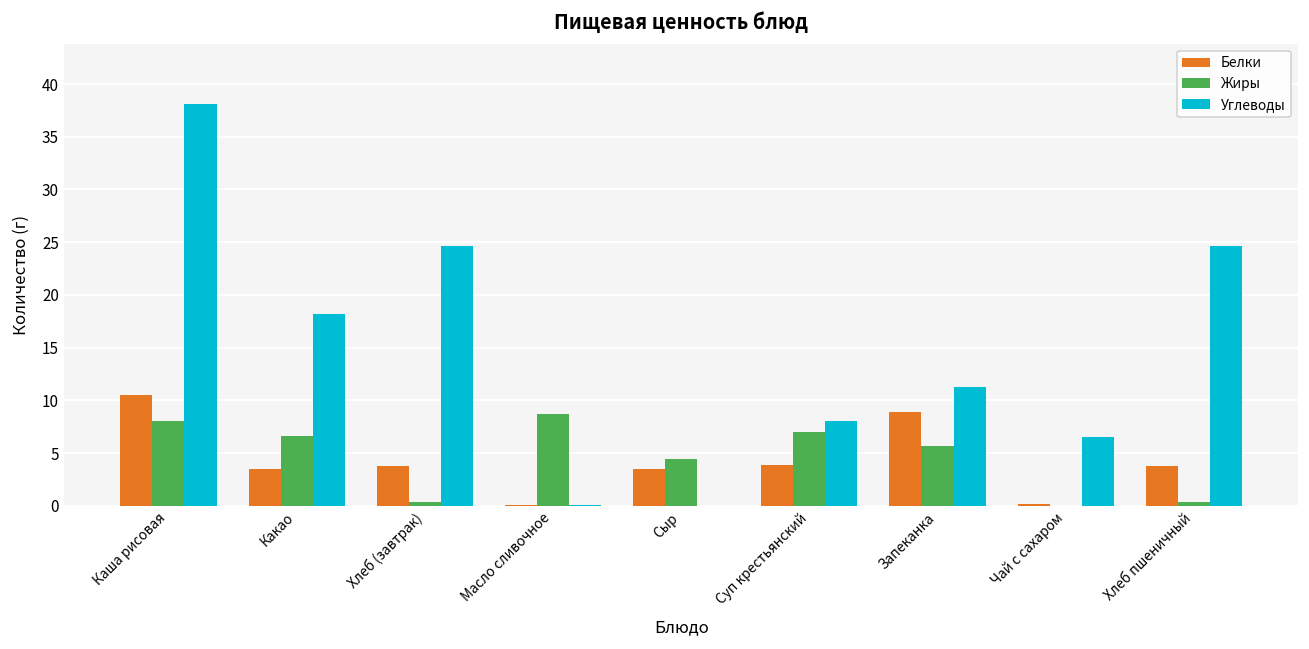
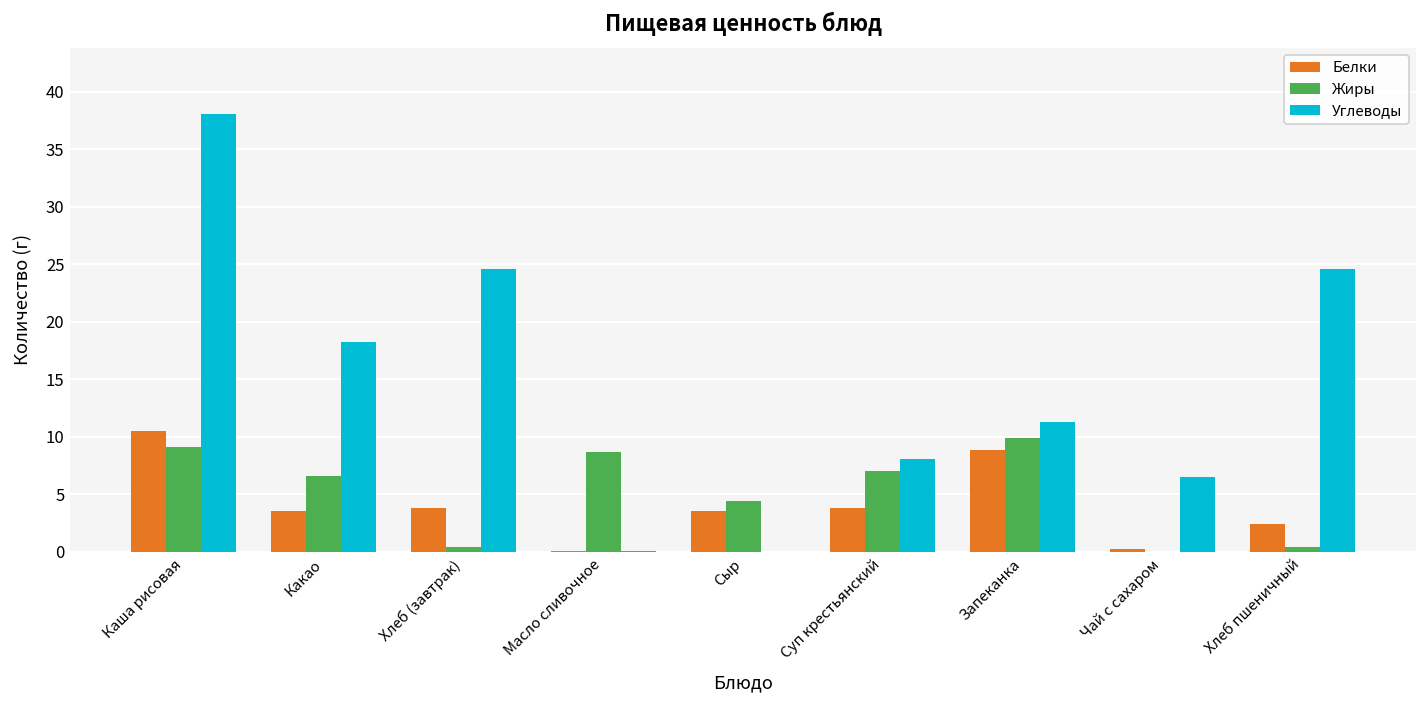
Жиры, Каша рисовая: 8 -> 9
Жиры, Запеканка: 6 -> 10
Белки, Хлеб пшеничный: 4 -> 2
